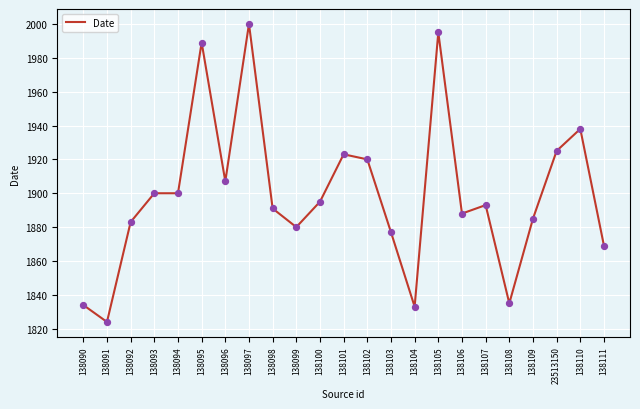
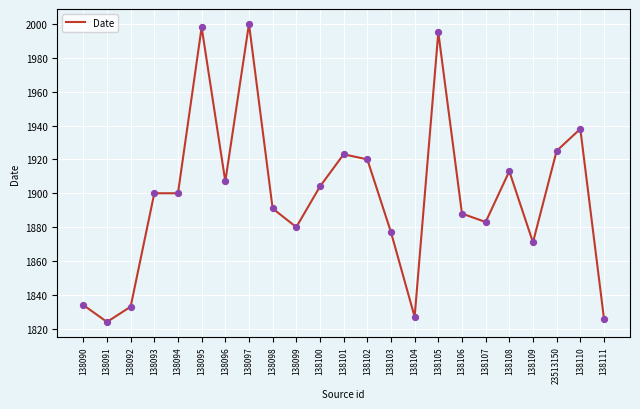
138092: 1883 -> 1833
138095: 1989 -> 1998
138100: 1895 -> 1904
138104: 1833 -> 1827
138107: 1893 -> 1883
138108: 1835 -> 1913
138109: 1885 -> 1871
138111: 1869 -> 1826
